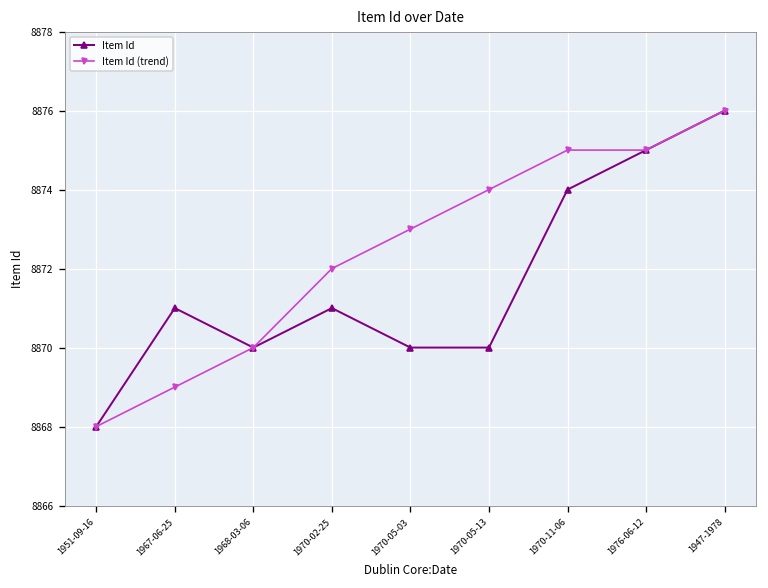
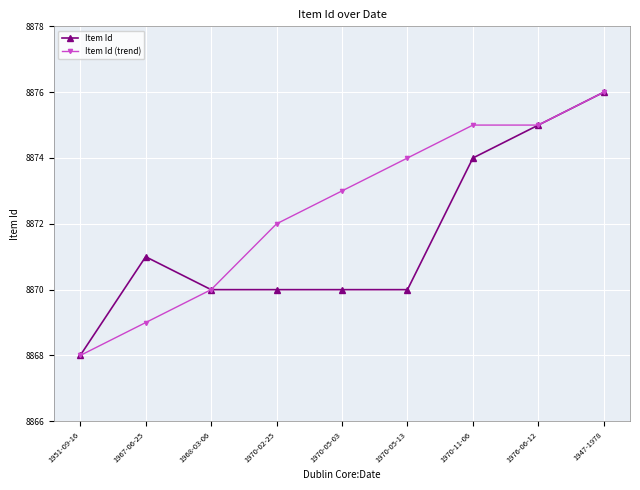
Item Id, 1970-02-25: 8871 -> 8870
